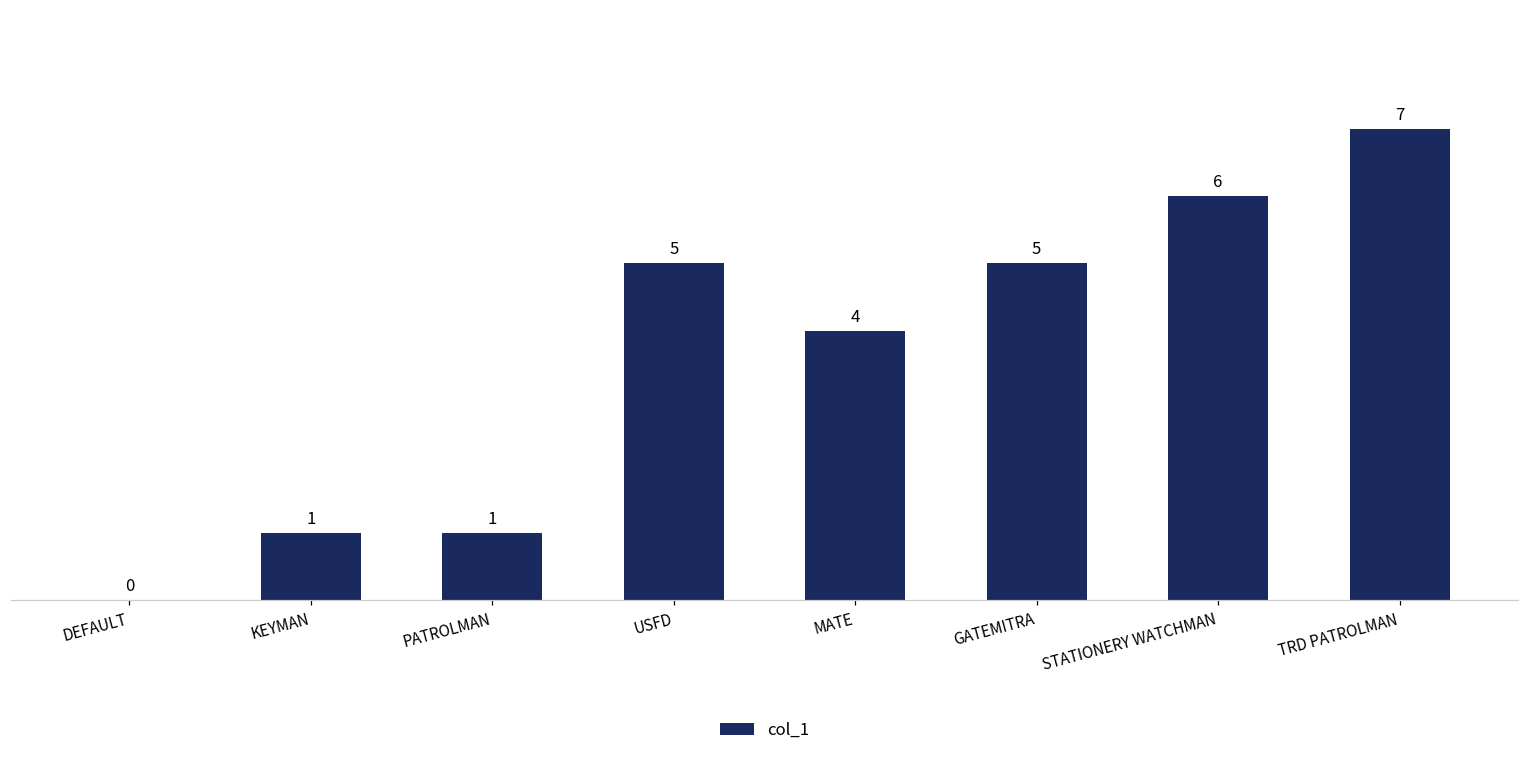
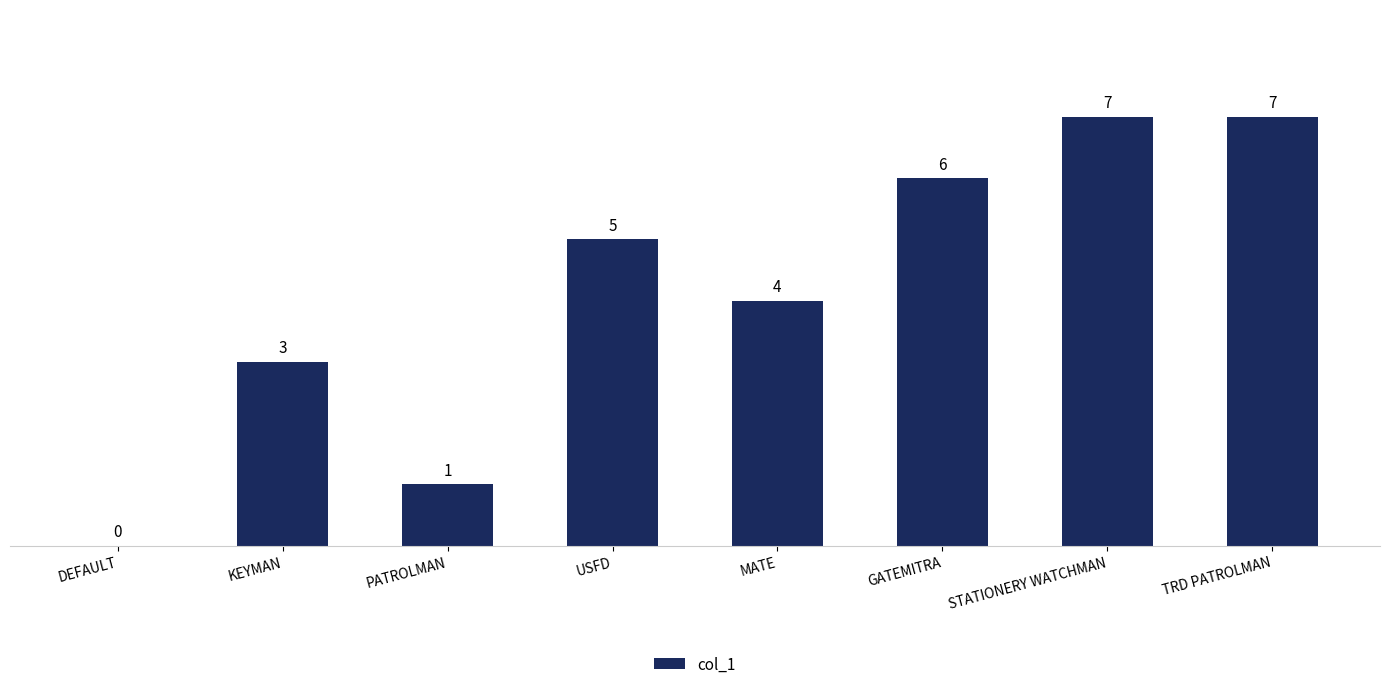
KEYMAN: 1 -> 3
GATEMITRA: 5 -> 6
STATIONERY WATCHMAN: 6 -> 7
